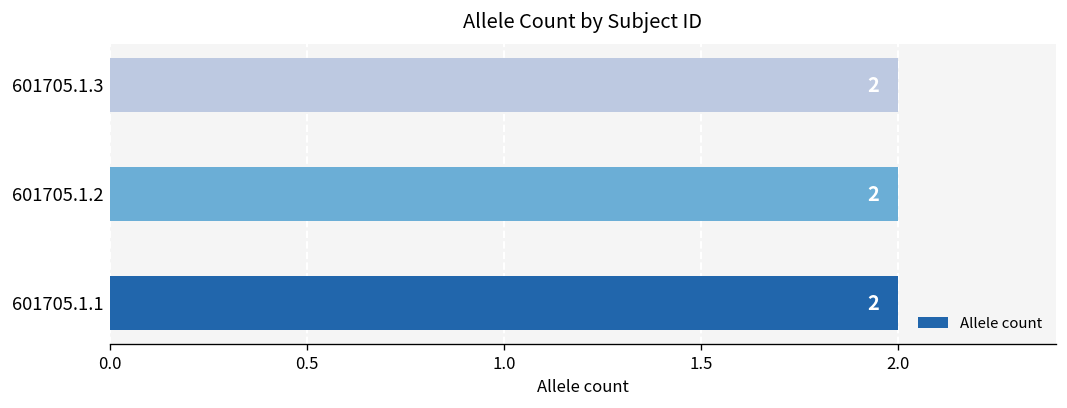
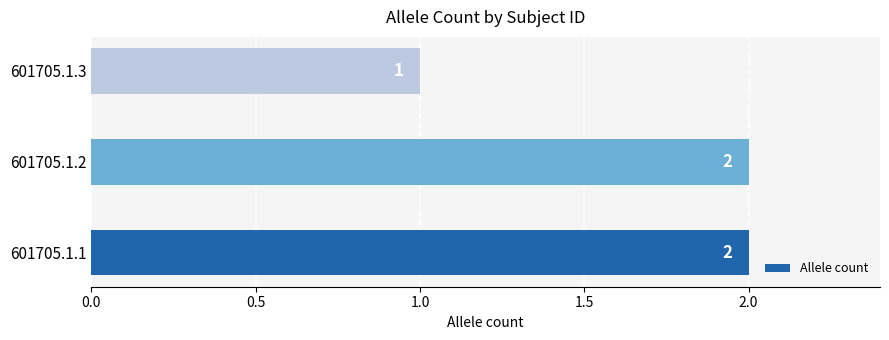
601705.1.3: 2 -> 1
